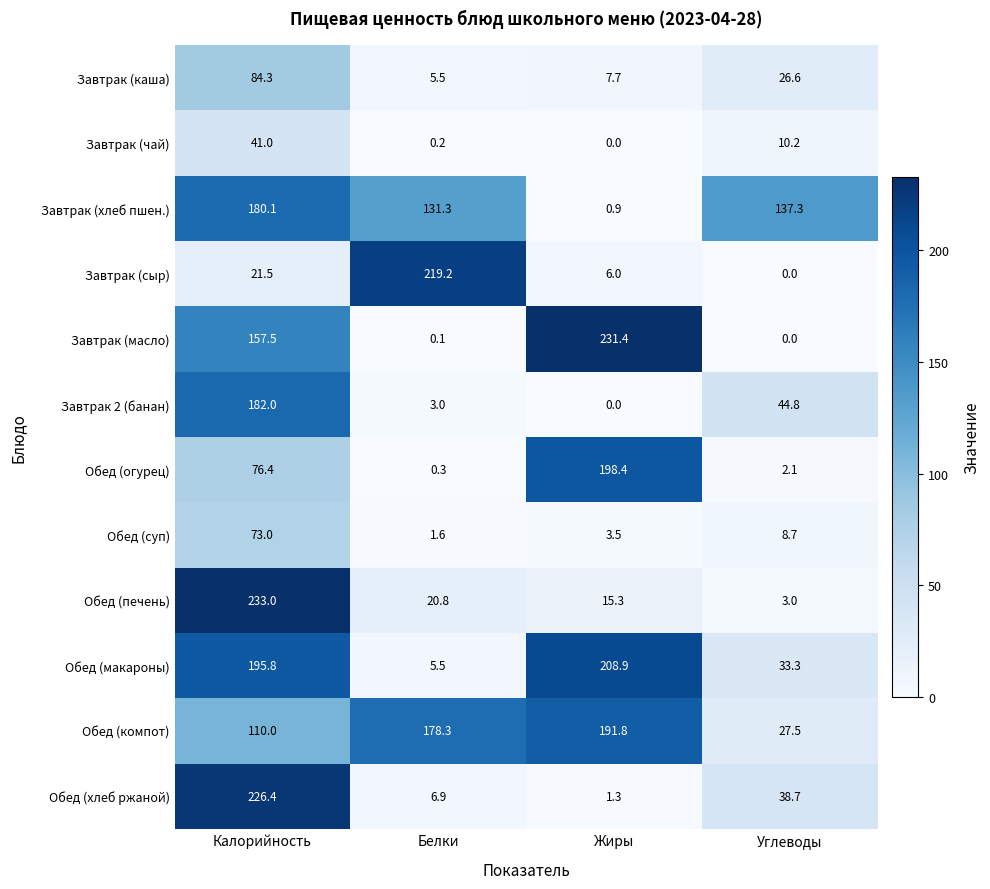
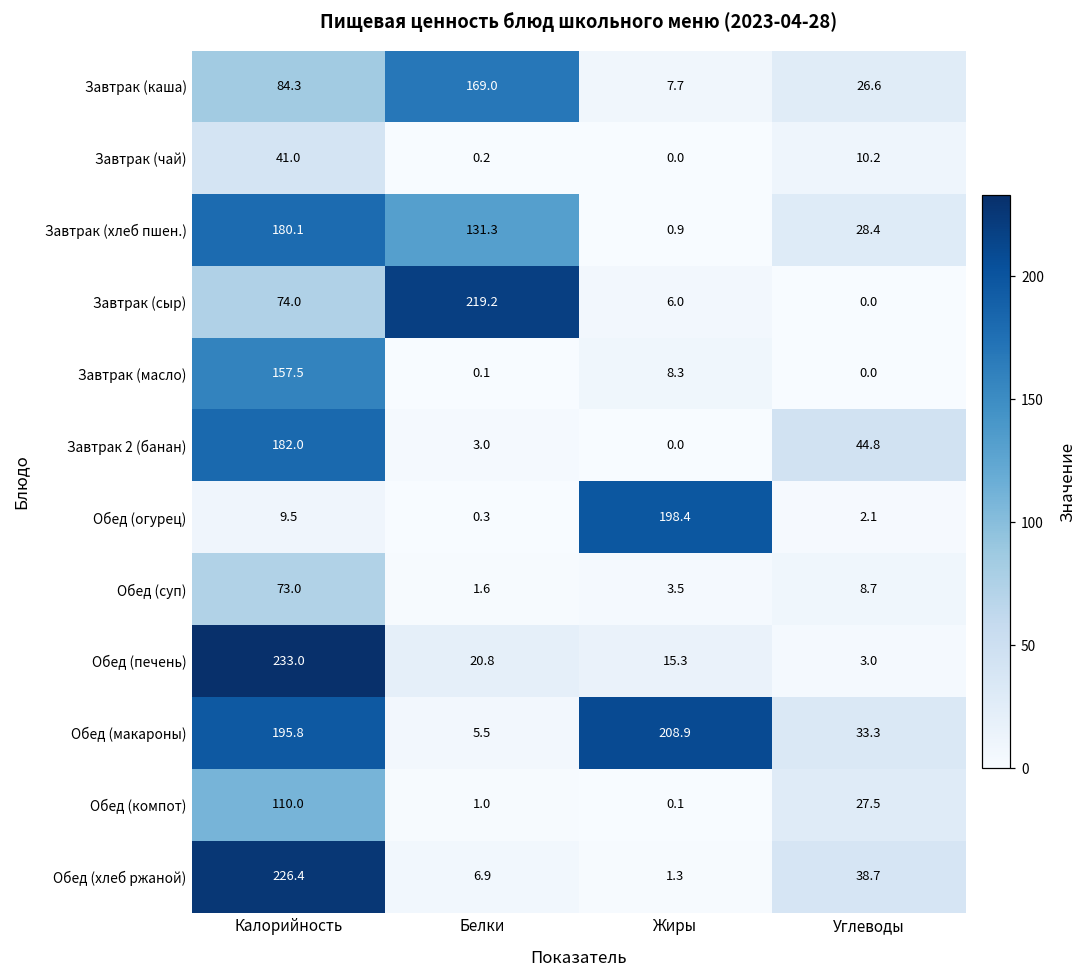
Завтрак (каша), Белки: 5.5 -> 169.0
Завтрак (хлеб пшен.), Углеводы: 137.3 -> 28.4
Завтрак (сыр), Калорийность: 21.5 -> 74.0
Завтрак (масло), Жиры: 231.4 -> 8.3
Обед (огурец), Калорийность: 76.4 -> 9.5
Обед (компот), Белки: 178.3 -> 1.0
Обед (компот), Жиры: 191.8 -> 0.1
